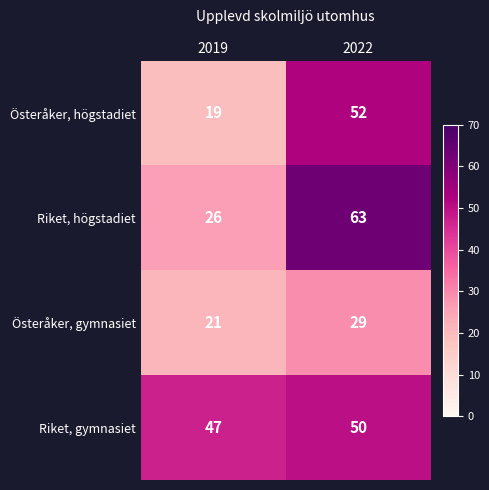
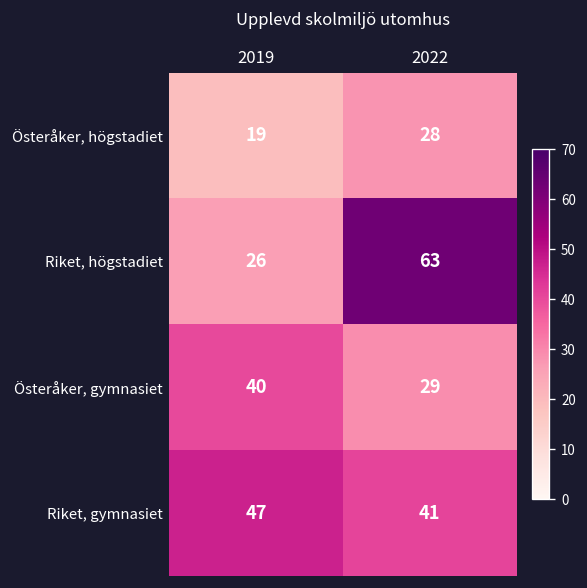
Österåker, högstadiet, 2022: 52 -> 28
Österåker, gymnasiet, 2019: 21 -> 40
Riket, gymnasiet, 2022: 50 -> 41
